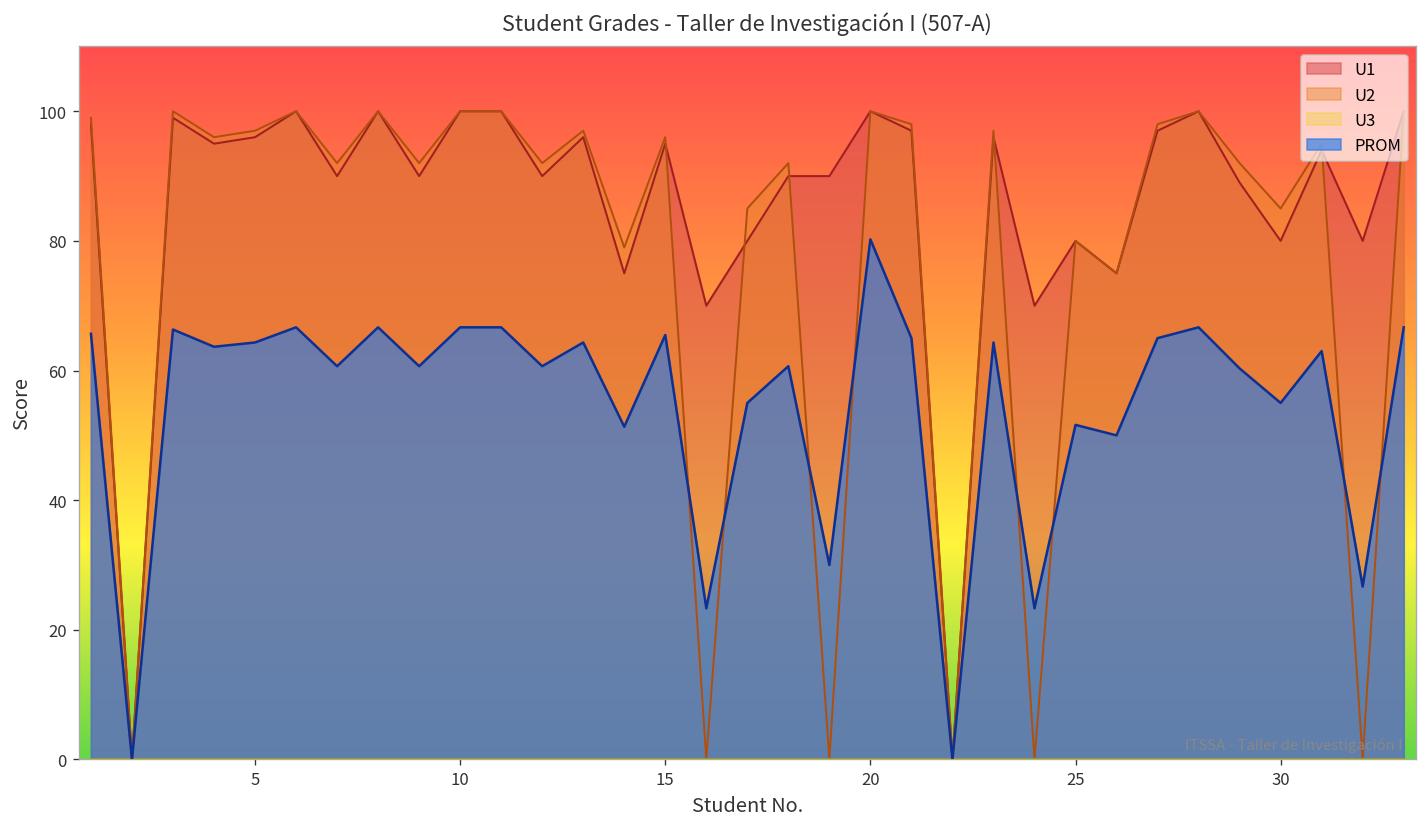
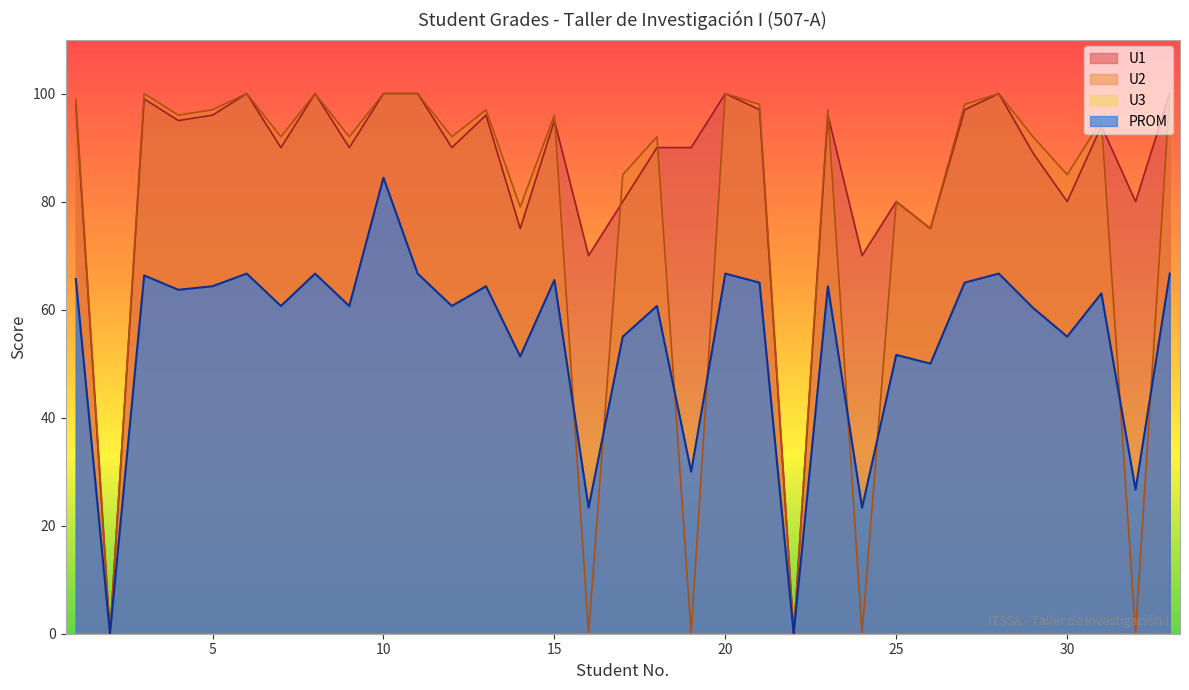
PROM, 10: 67 -> 84
PROM, 20: 80 -> 67
